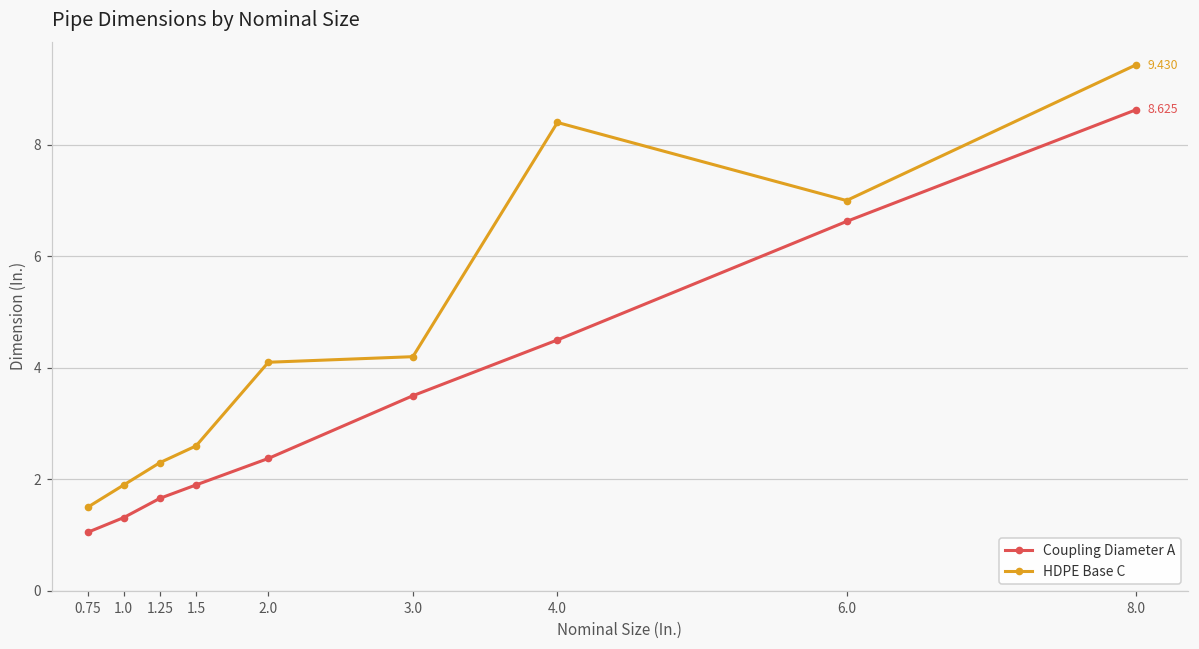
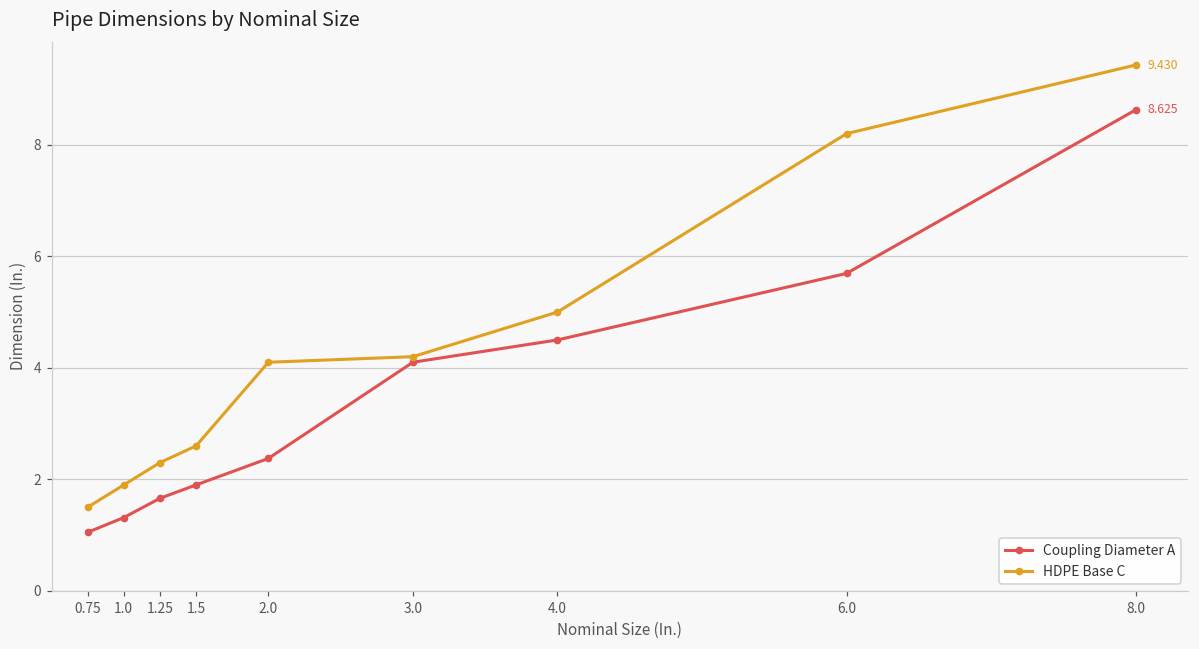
Coupling Diameter A, 3.0: 3.5 -> 4.1
HDPE Base C, 4.0: 8.4 -> 5.0
Coupling Diameter A, 6.0: 6.6 -> 5.7
HDPE Base C, 6.0: 7.0 -> 8.2
